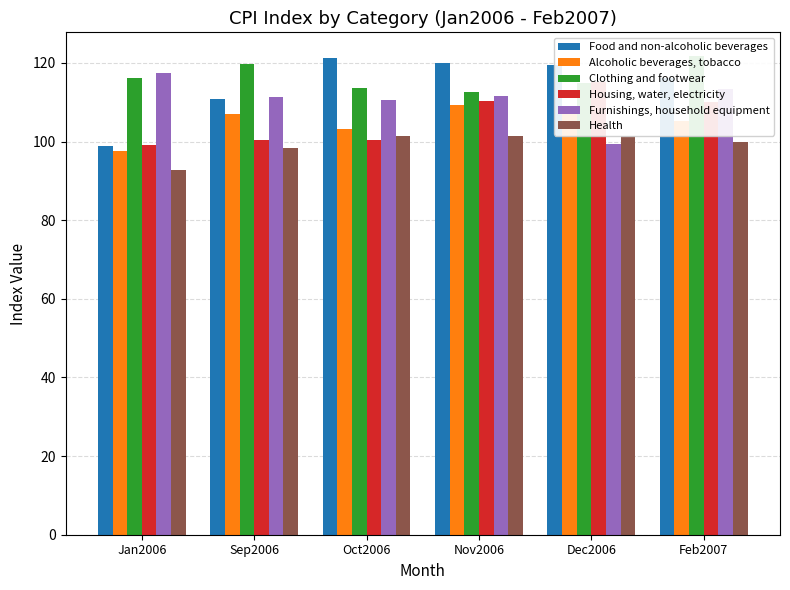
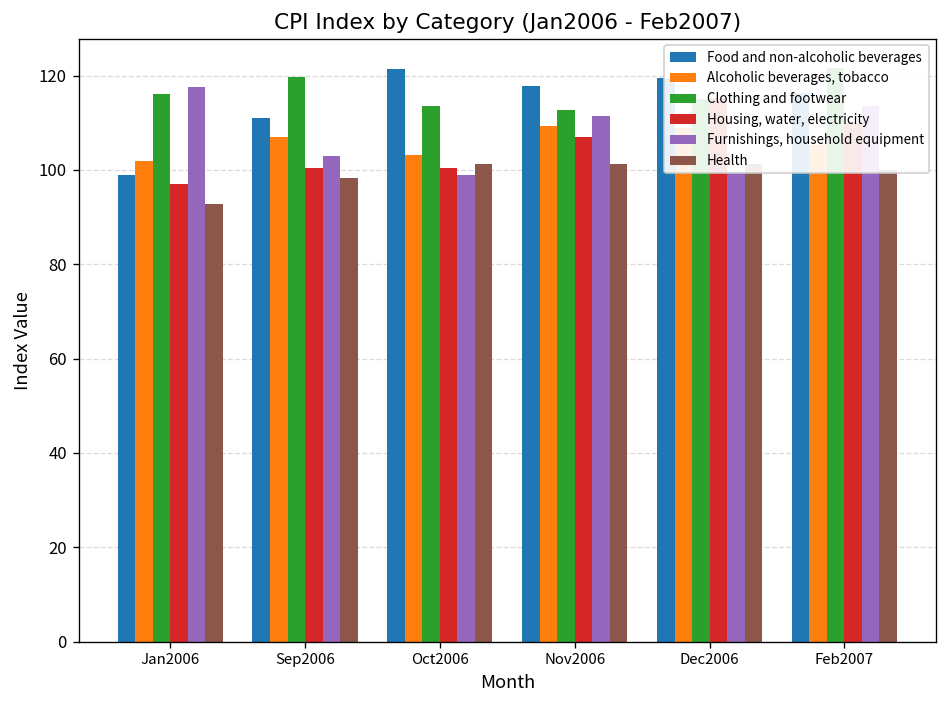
Alcoholic beverages, tobacco, Jan2006: 98 -> 102
Housing, water, electricity, Jan2006: 99 -> 97
Furnishings, household equipment, Sep2006: 111 -> 103
Furnishings, household equipment, Oct2006: 111 -> 99
Food and non-alcoholic beverages, Nov2006: 120 -> 118
Housing, water, electricity, Nov2006: 110 -> 107
